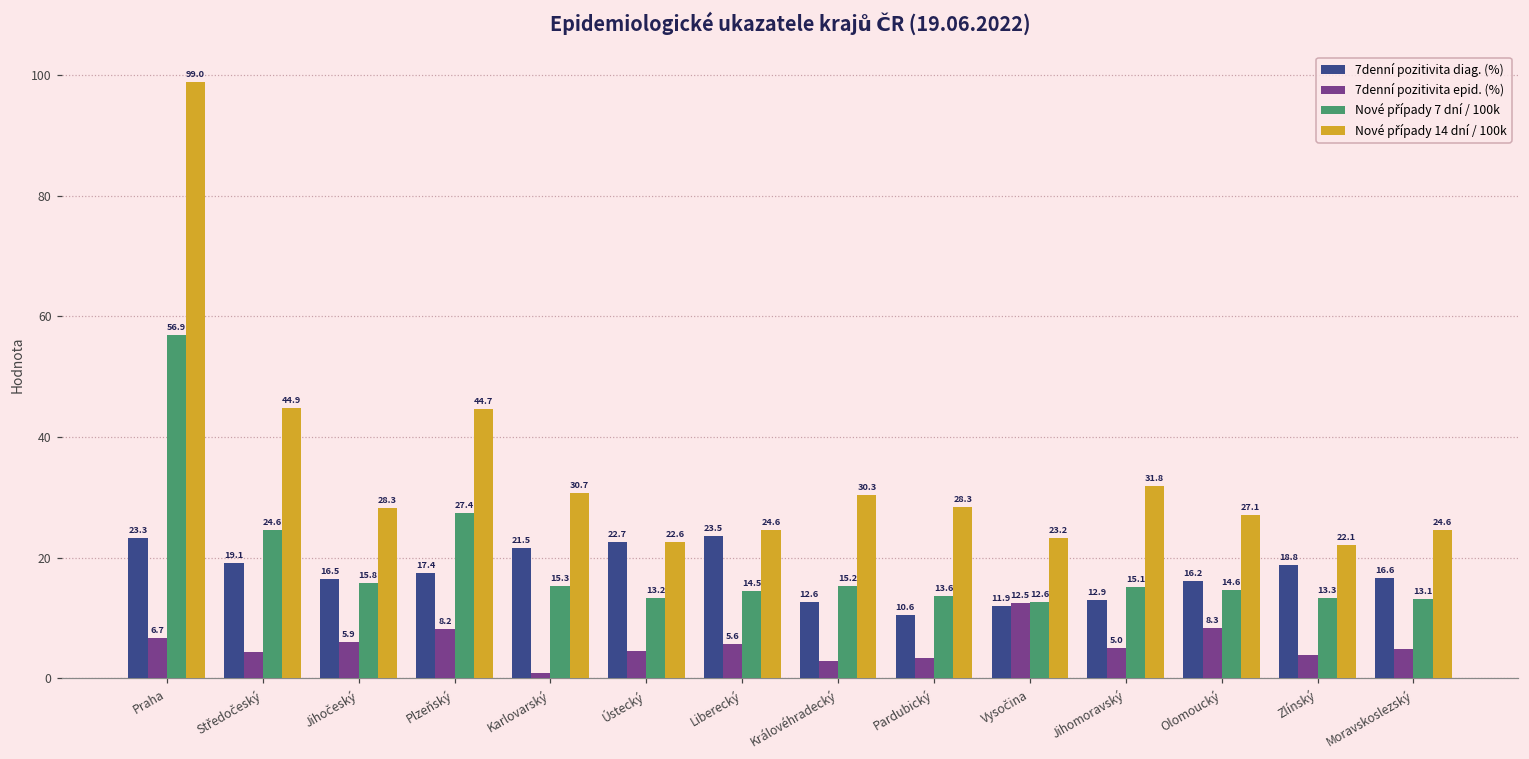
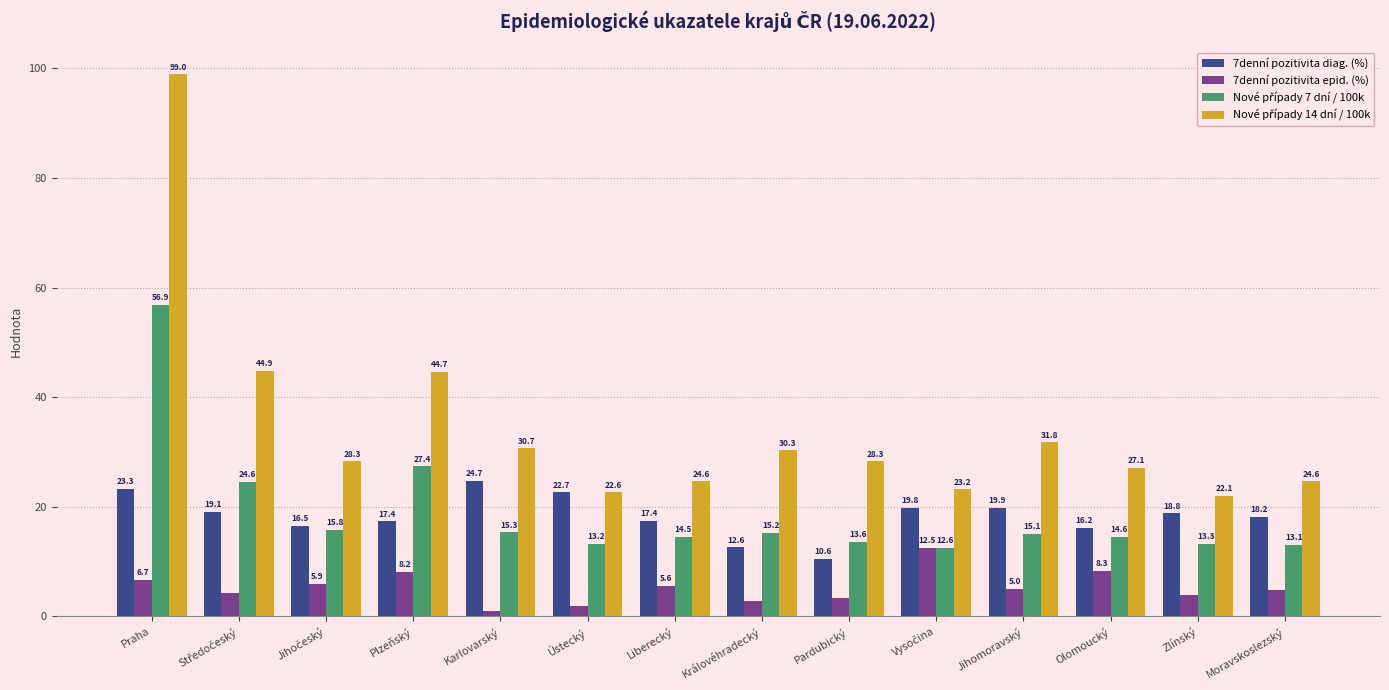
7denní pozitivita diag. (%), Karlovarský: 21.5 -> 24.7
7denní pozitivita epid. (%), Ústecký: 5 -> 2
7denní pozitivita diag. (%), Liberecký: 23.5 -> 17.4
7denní pozitivita diag. (%), Vysočina: 11.9 -> 19.8
7denní pozitivita diag. (%), Jihomoravský: 12.9 -> 19.9
7denní pozitivita diag. (%), Moravskoslezský: 16.6 -> 18.2
